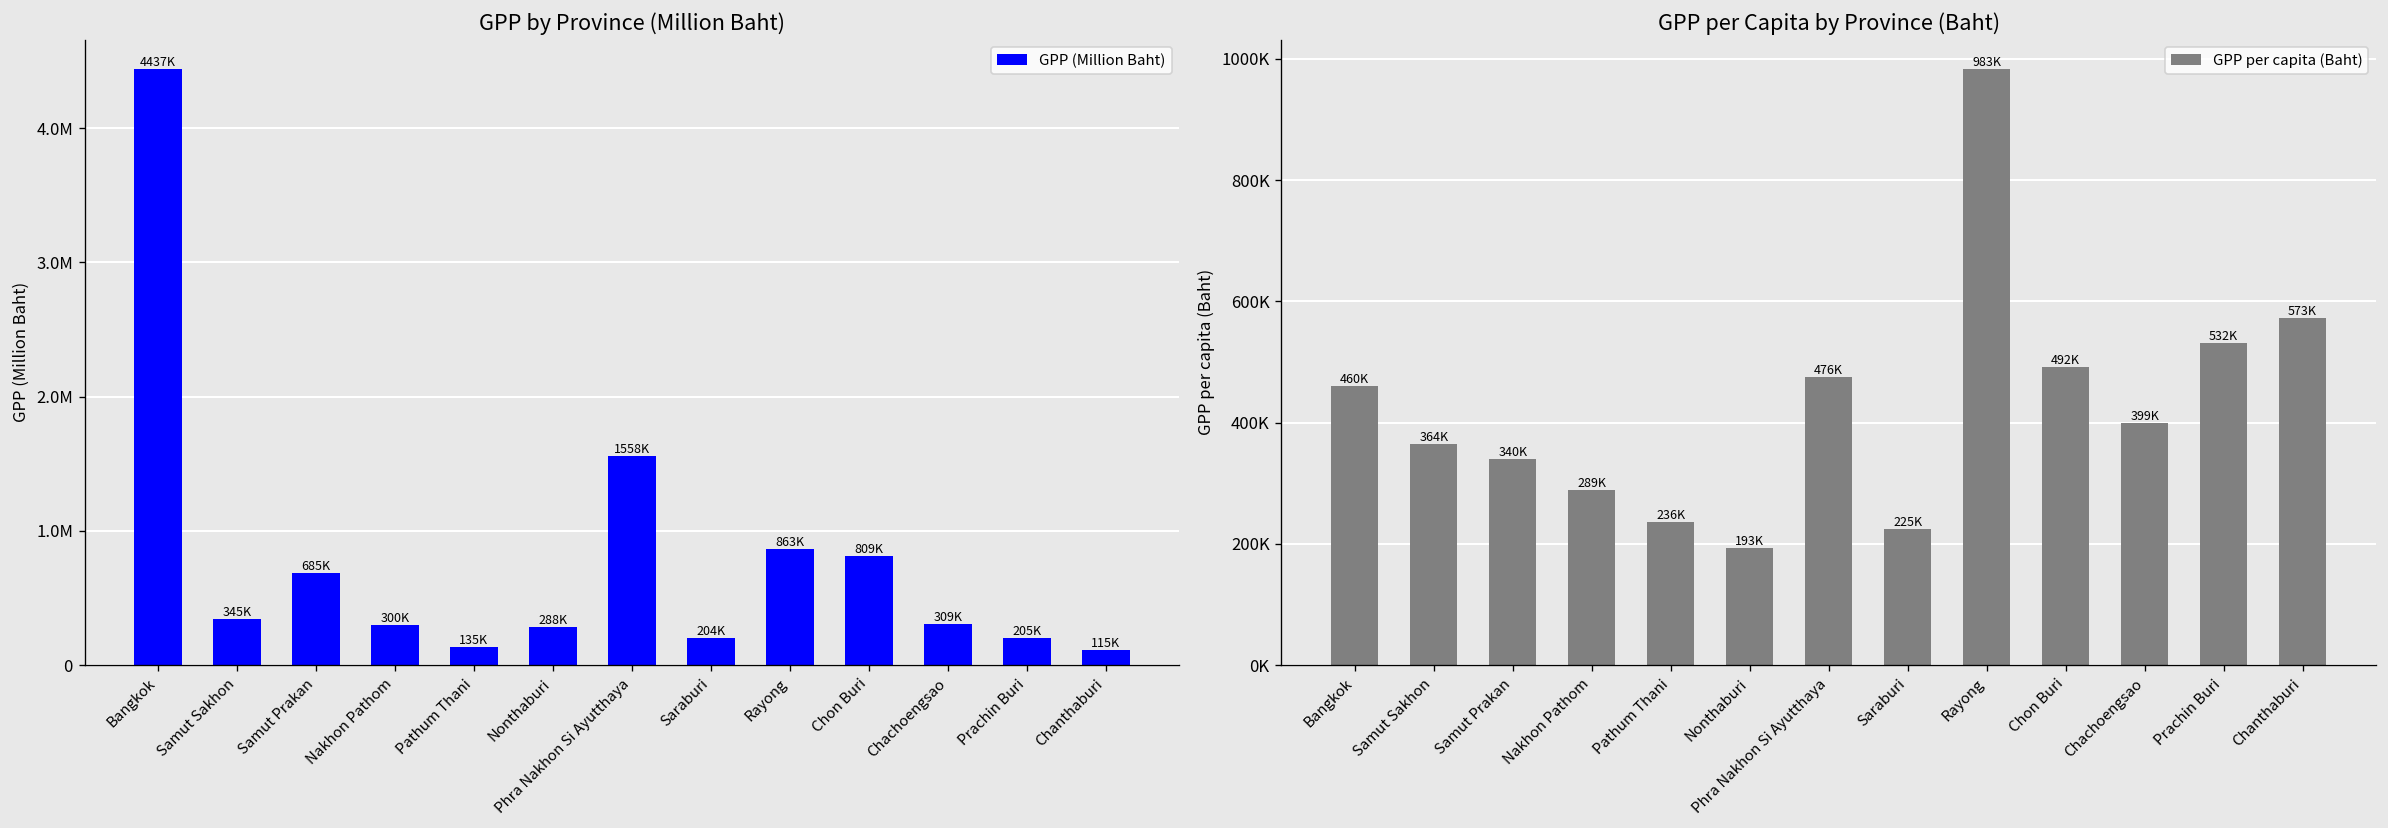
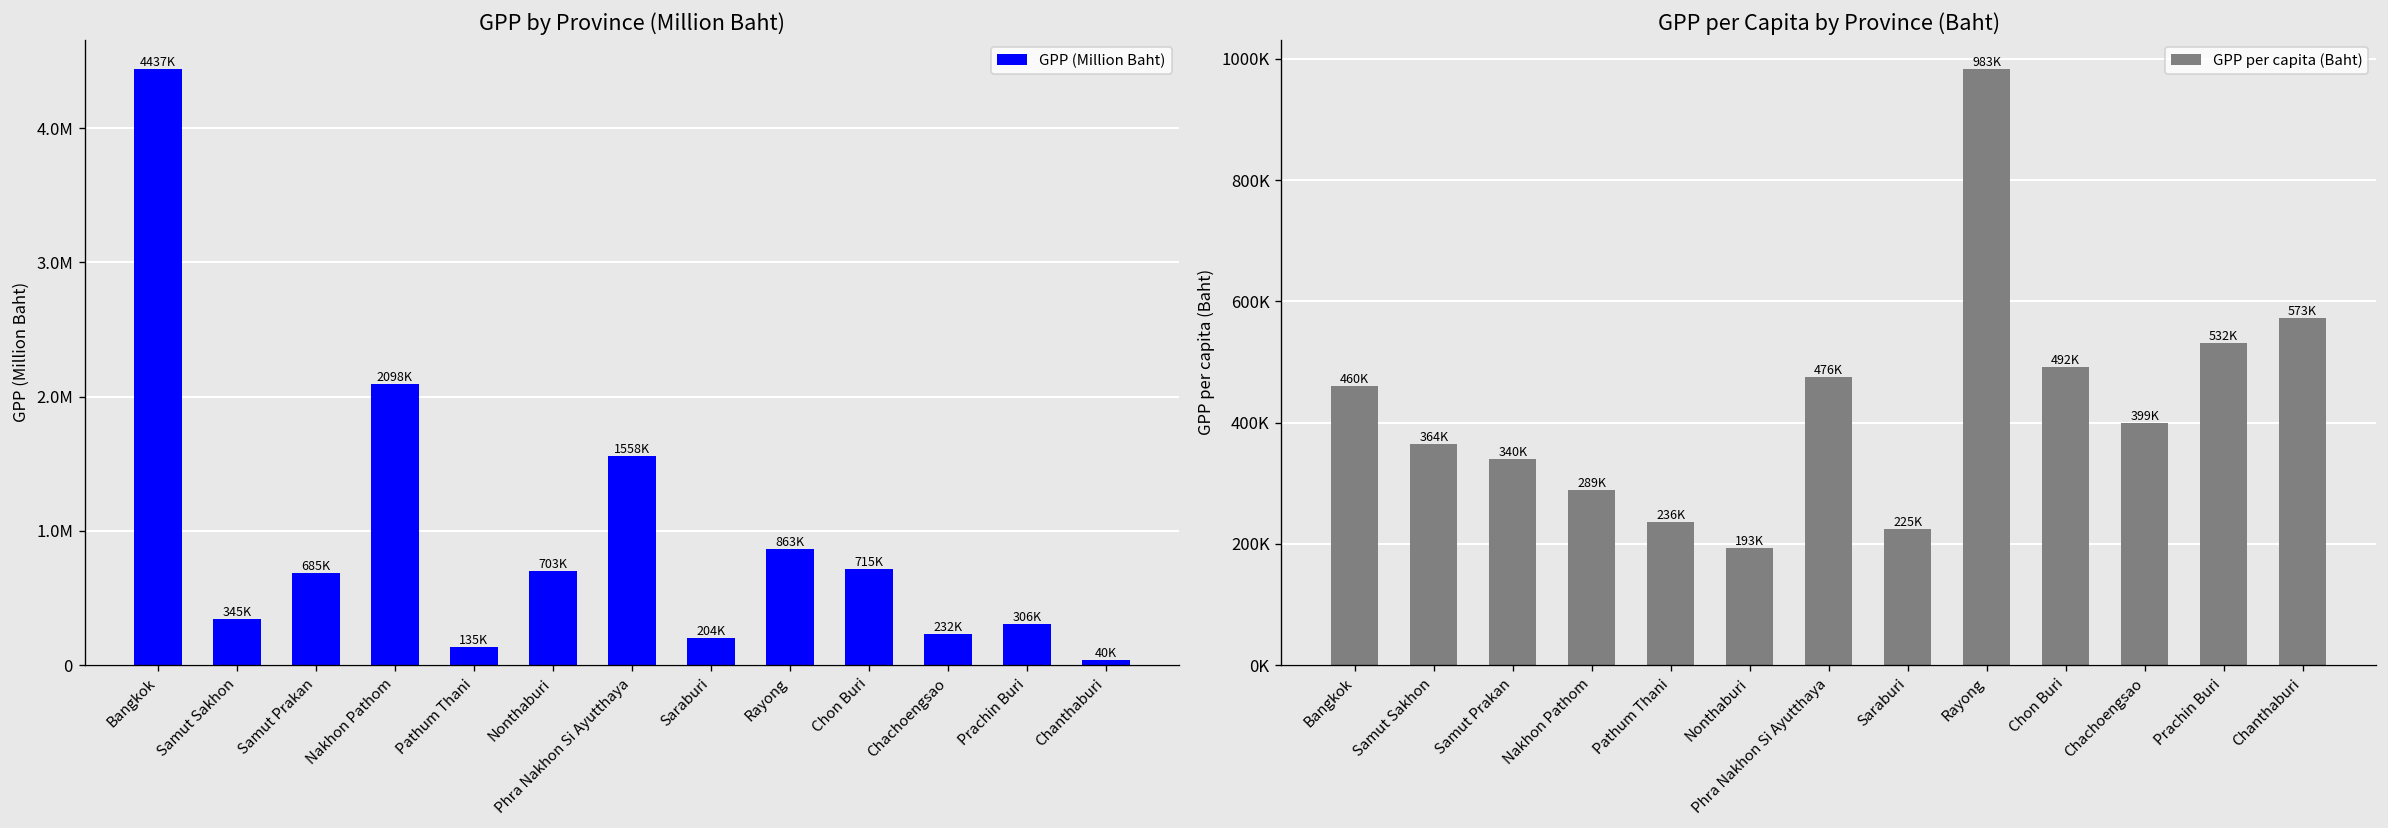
GPP by Province (Million Baht), Nakhon Pathom: 300K -> 2098K
GPP by Province (Million Baht), Nonthaburi: 288K -> 703K
GPP by Province (Million Baht), Chon Buri: 809K -> 715K
GPP by Province (Million Baht), Chachoengsao: 309K -> 232K
GPP by Province (Million Baht), Prachin Buri: 205K -> 306K
GPP by Province (Million Baht), Chanthaburi: 115K -> 40K
